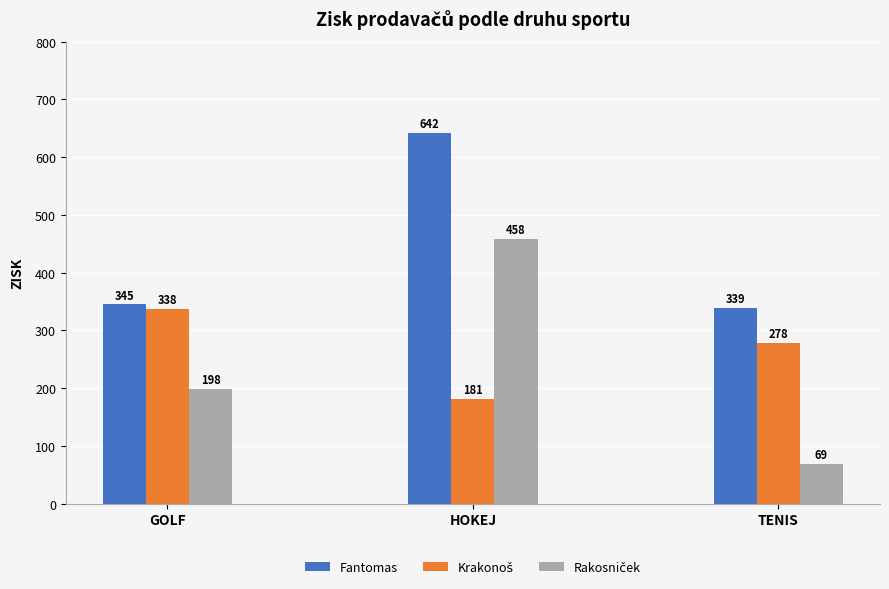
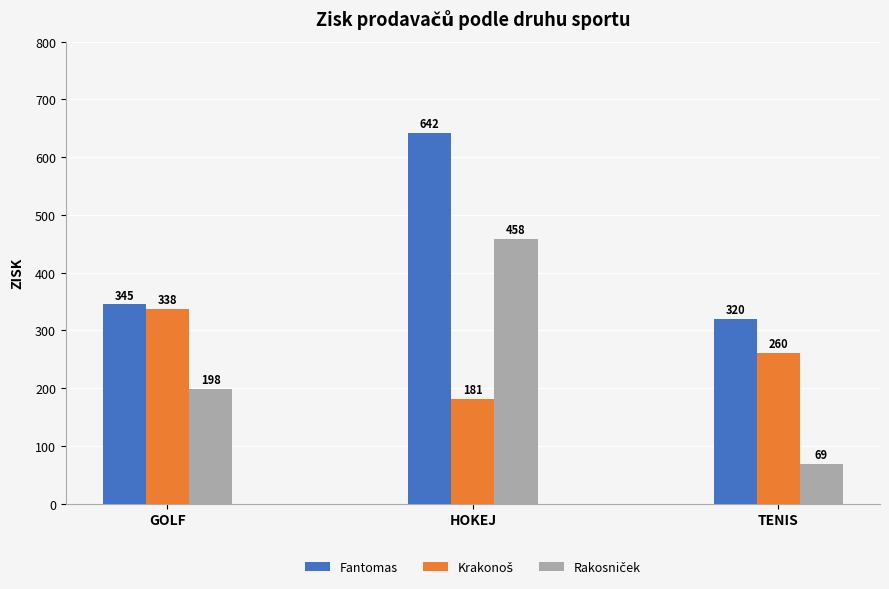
Fantomas, TENIS: 339 -> 320
Krakonoš, TENIS: 278 -> 260
